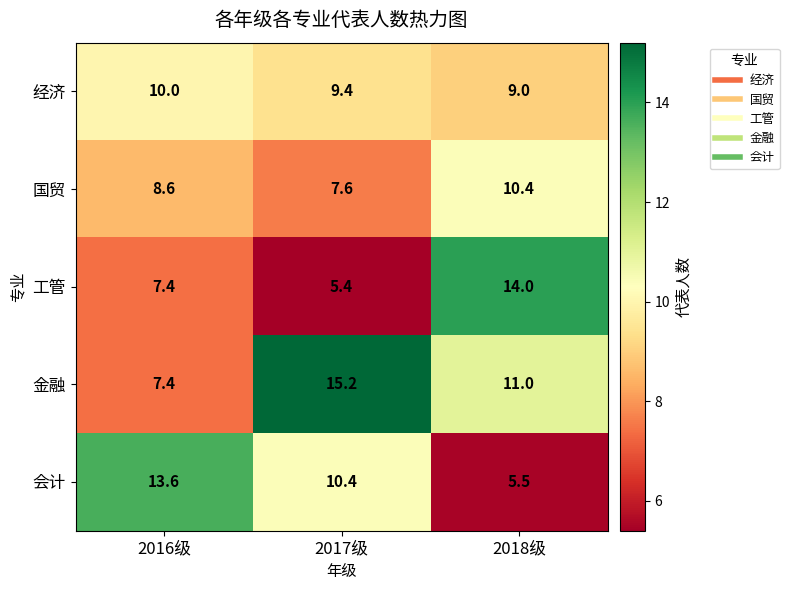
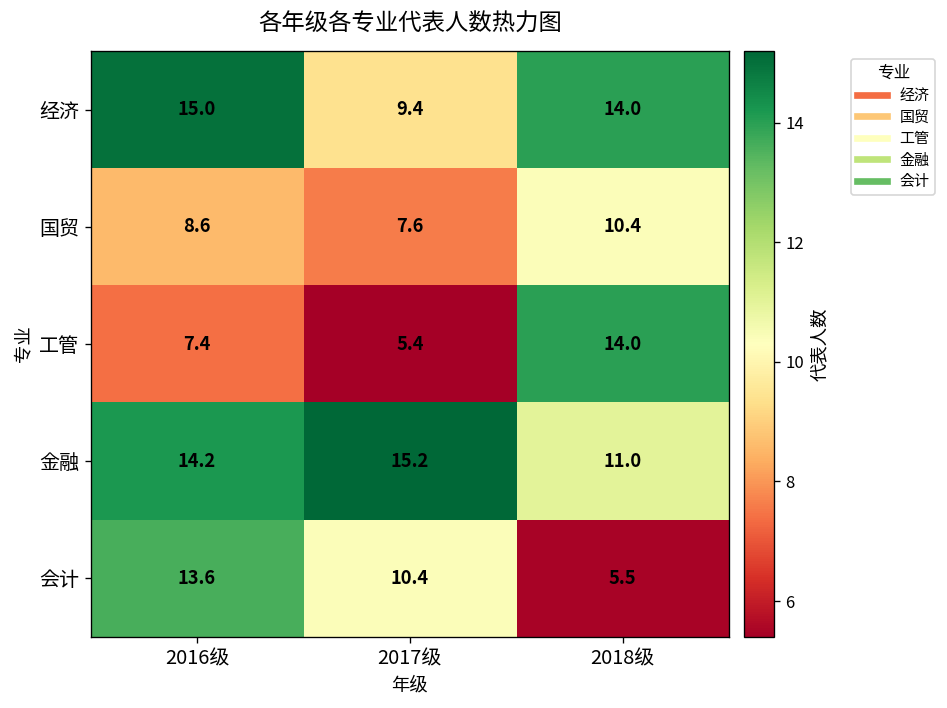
经济, 2016级: 10.0 -> 15.0
经济, 2018级: 9.0 -> 14.0
金融, 2016级: 7.4 -> 14.2
